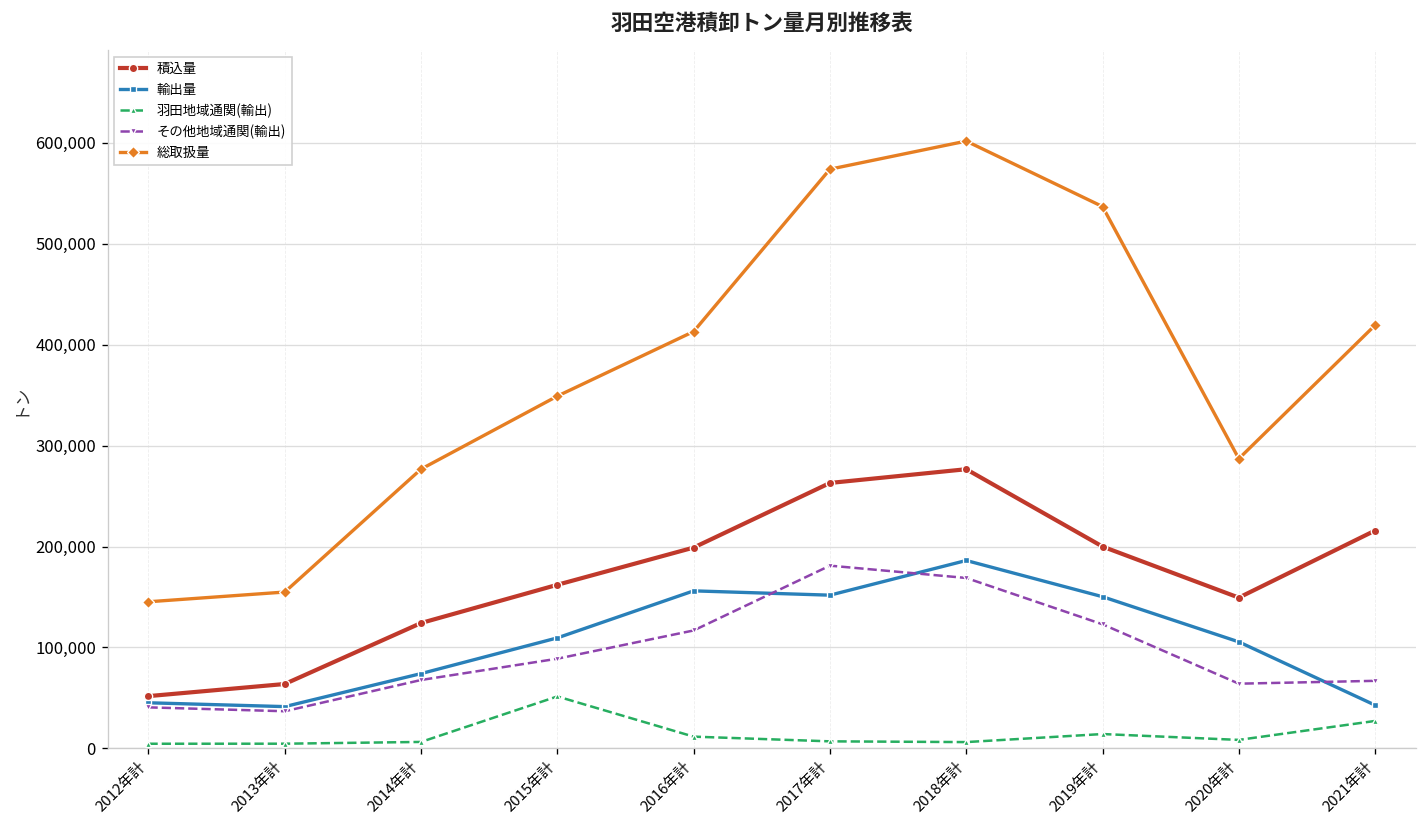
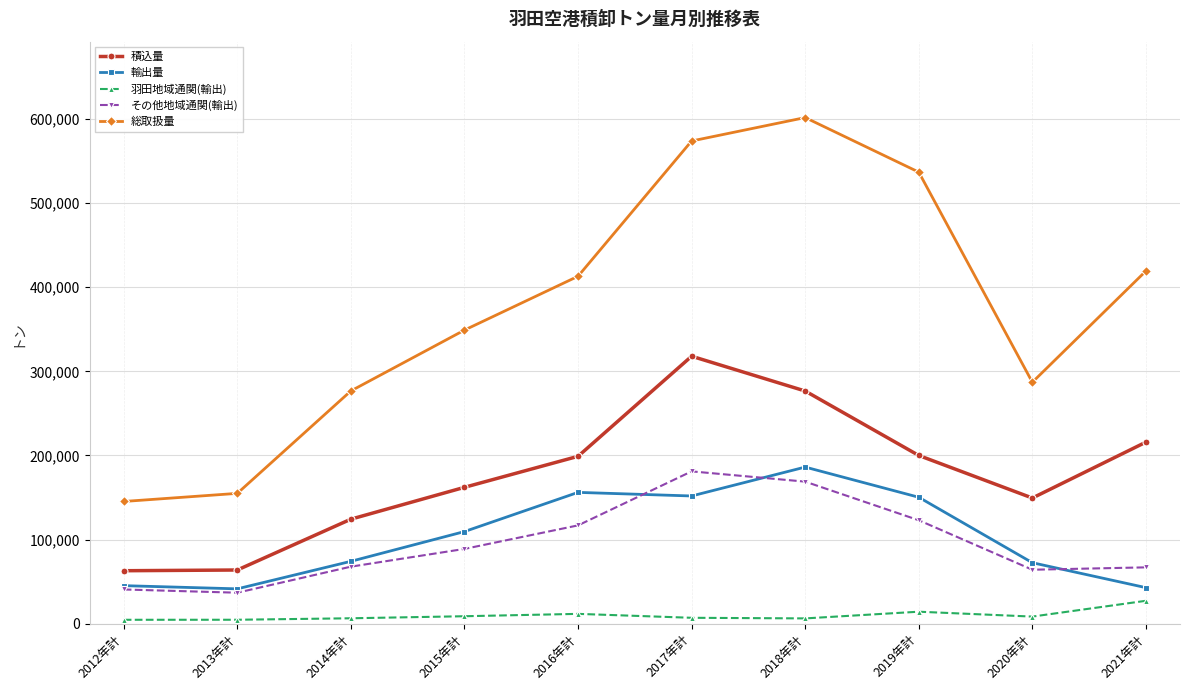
積込量, 2012年計: 50,000 -> 60,000
羽田地域通関(輸出), 2015年計: 50,000 -> 10,000
積込量, 2017年計: 260,000 -> 320,000
輸出量, 2020年計: 110,000 -> 70,000
